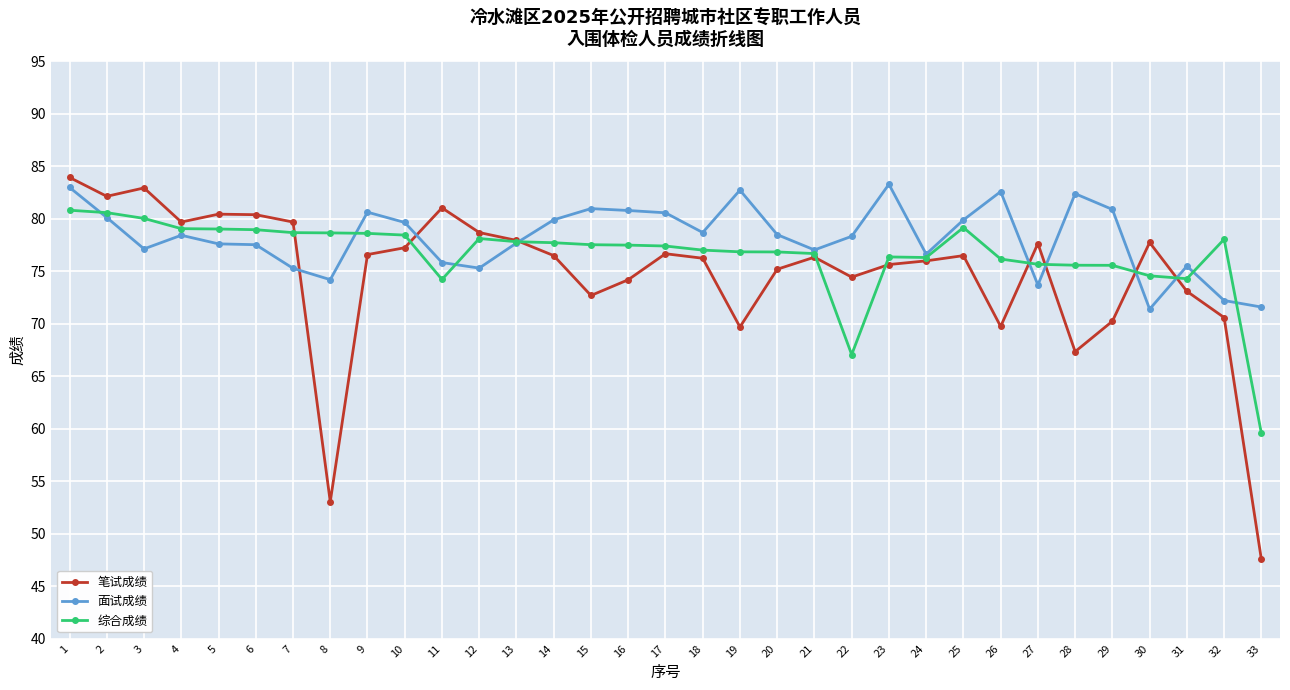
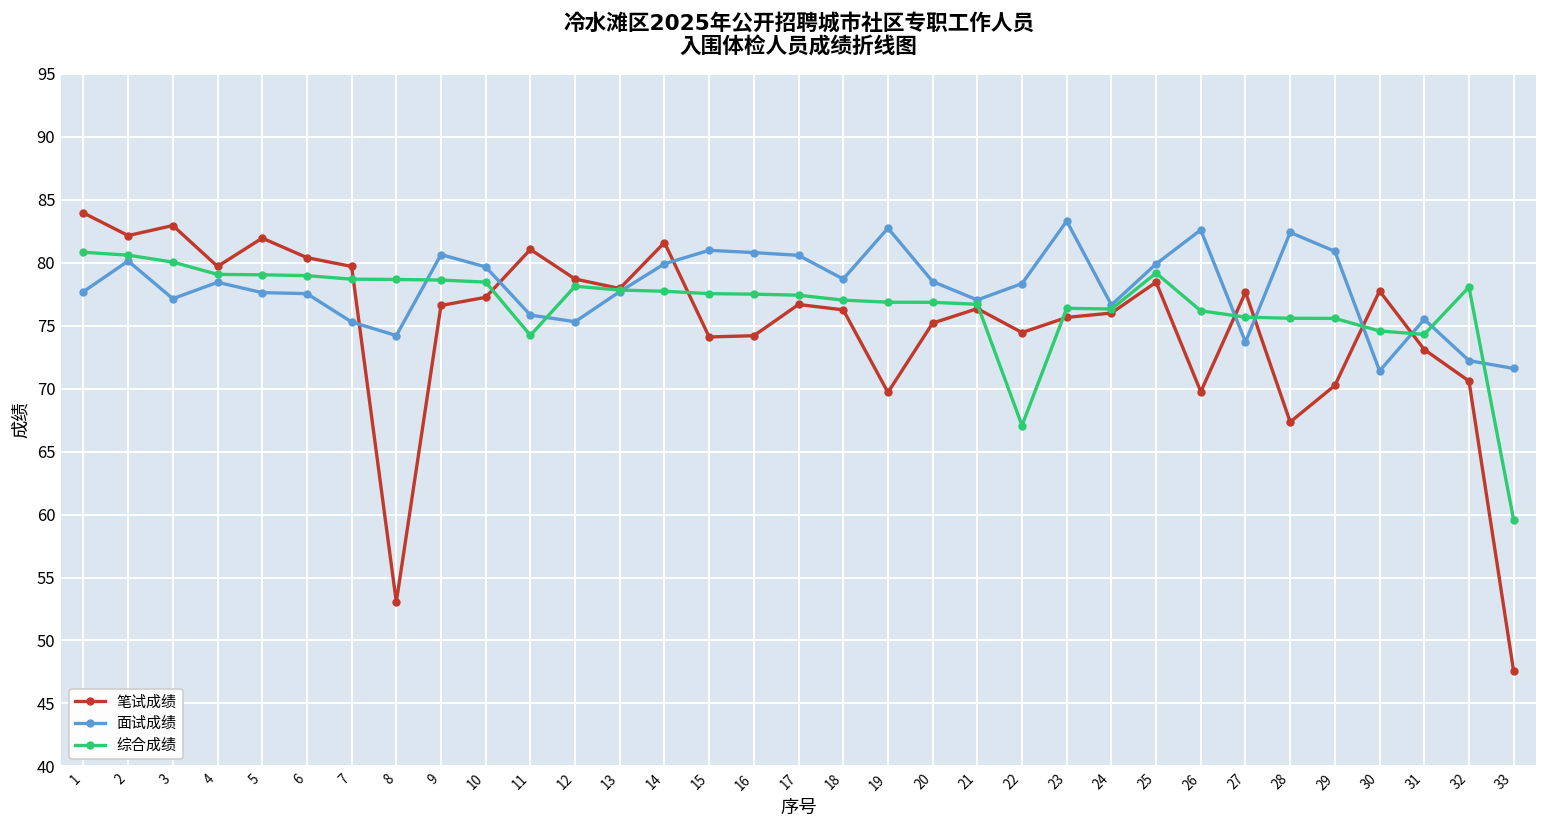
面试成绩, 1: 83.0 -> 77.7
笔试成绩, 5: 80.5 -> 82.0
笔试成绩, 14: 76.5 -> 81.6
笔试成绩, 15: 72.7 -> 74.1
笔试成绩, 25: 76.5 -> 78.5
